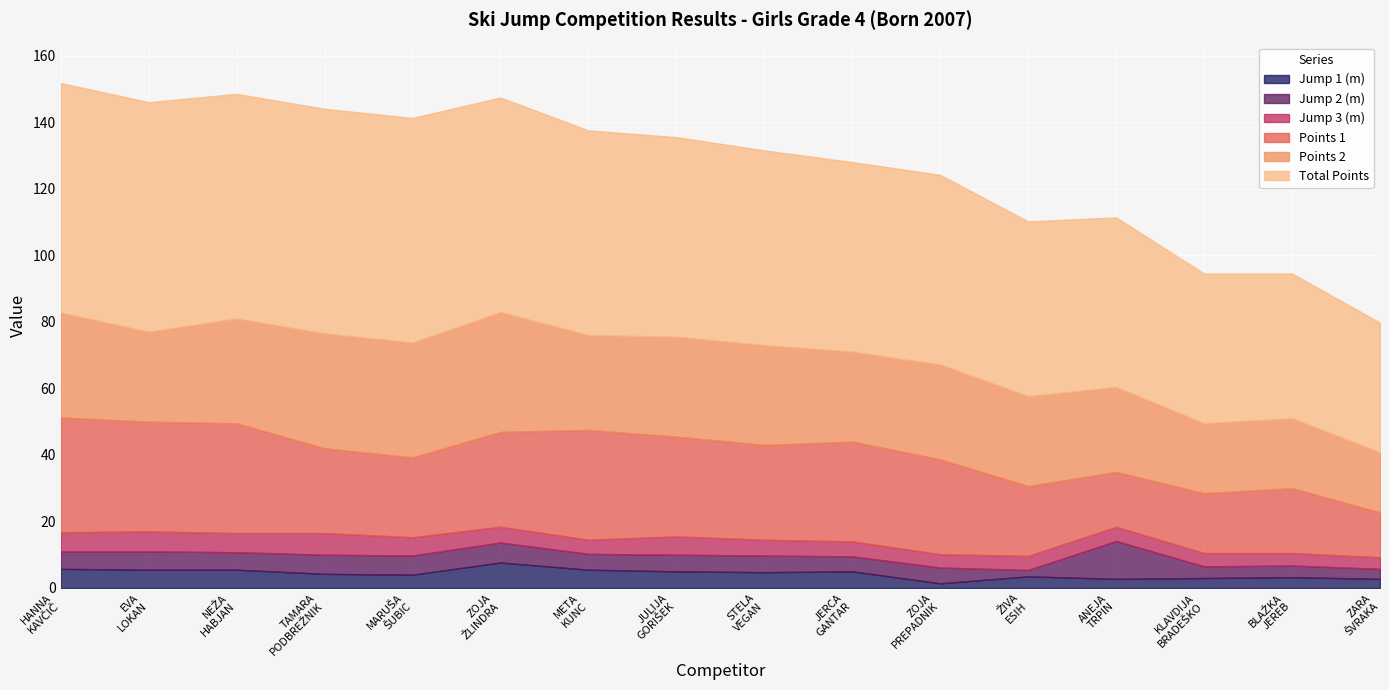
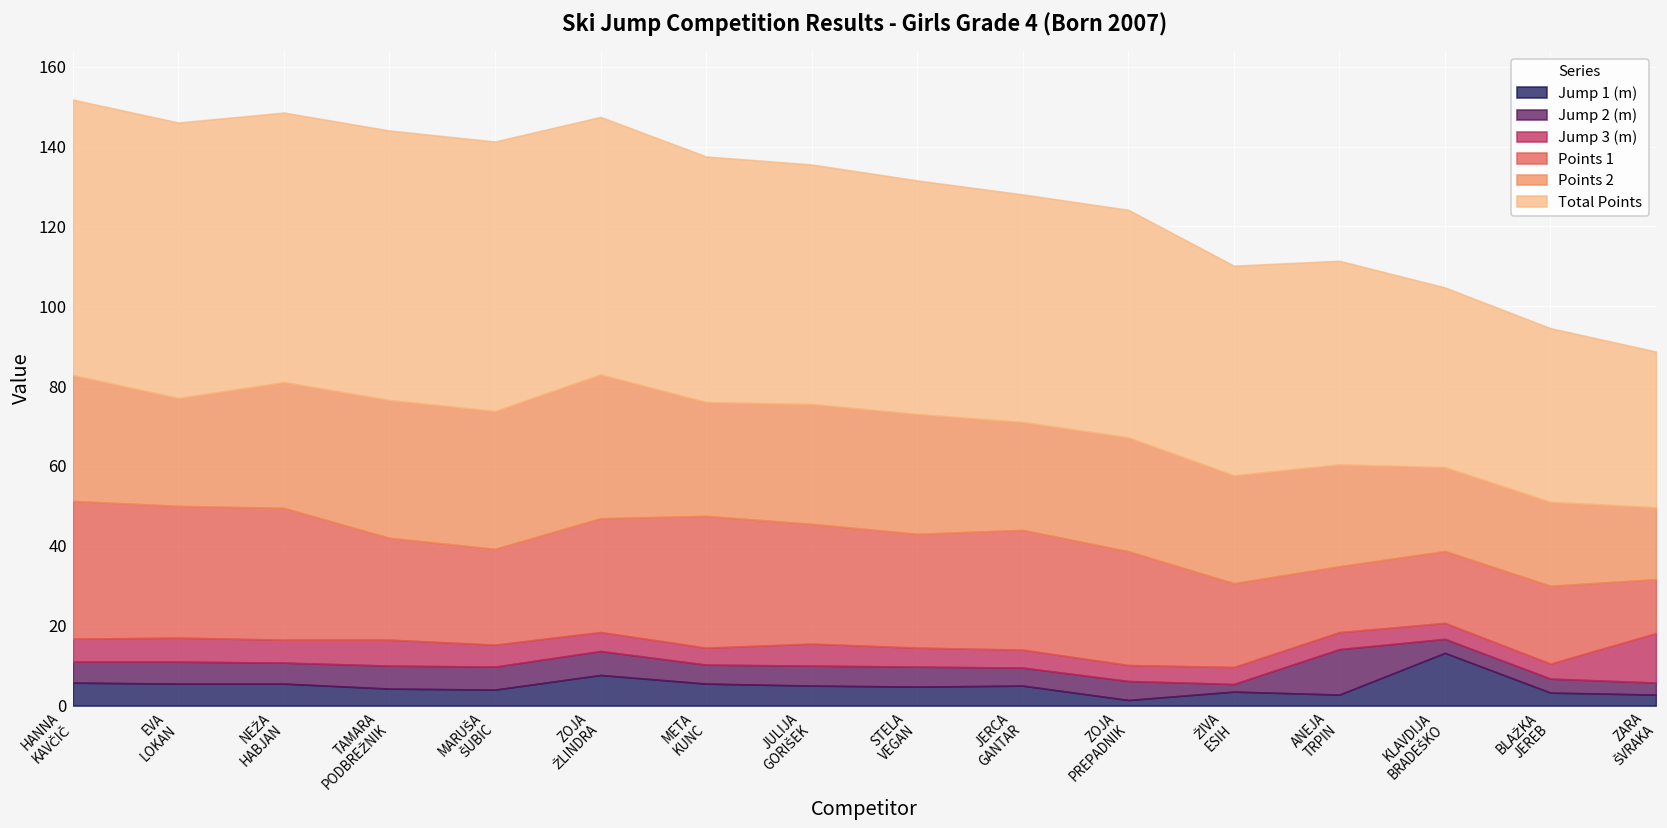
Jump 1 (m), KLAVDIJA BRADEŠKO: 3 -> 13
Jump 3 (m), ZARA ŠVRAKA: 4 -> 12
